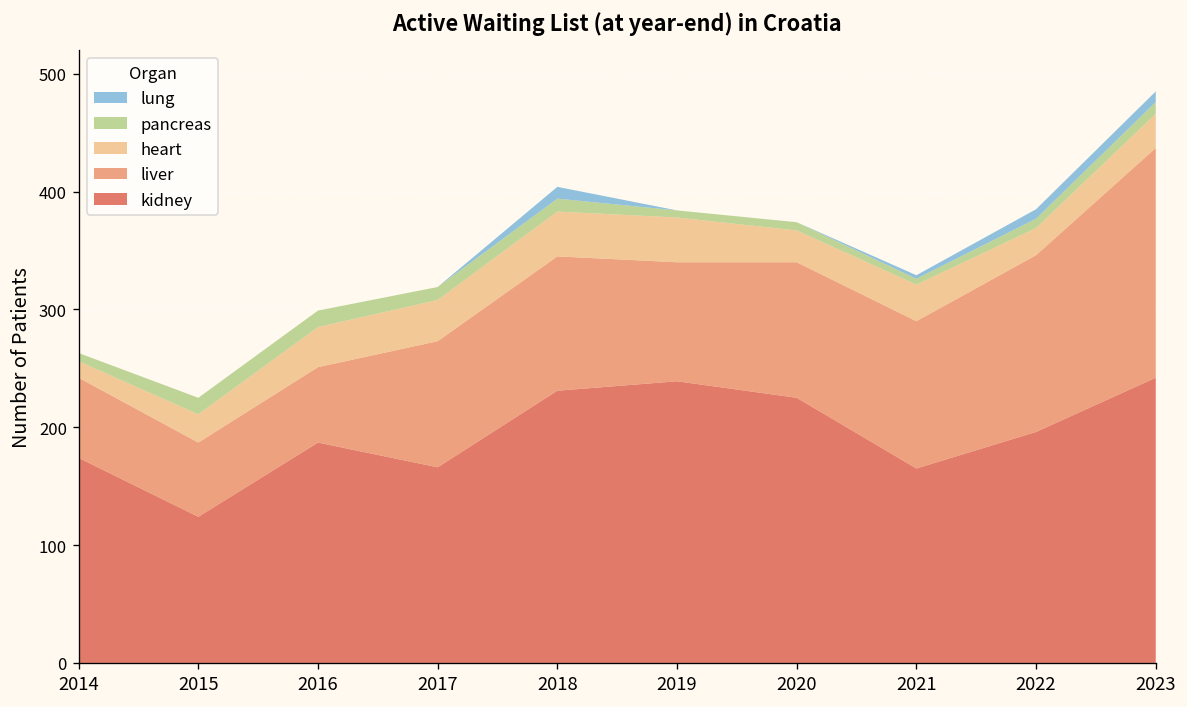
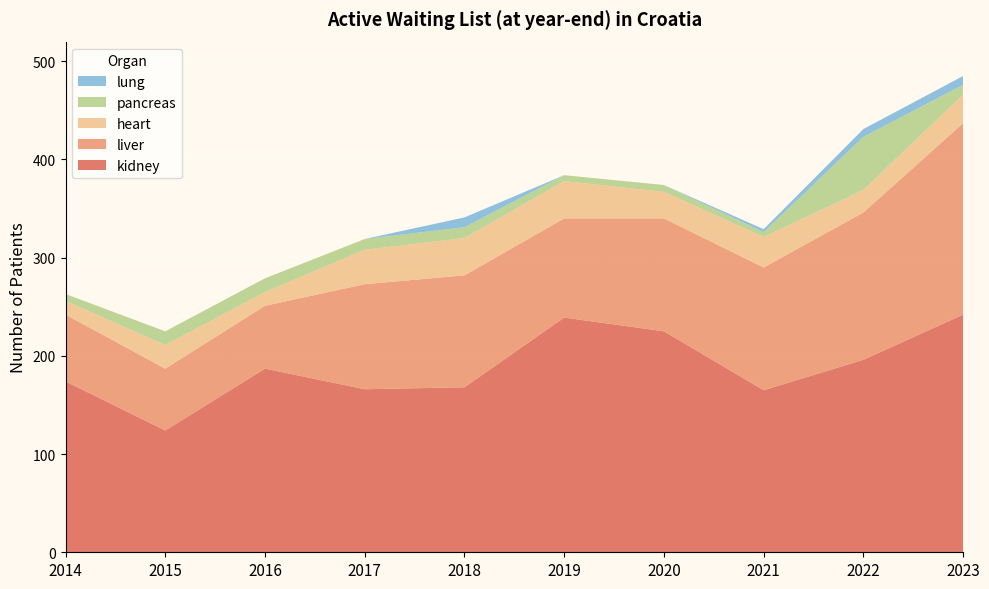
heart, 2016: 30 -> 10
kidney, 2018: 230 -> 170
pancreas, 2022: 10 -> 50
